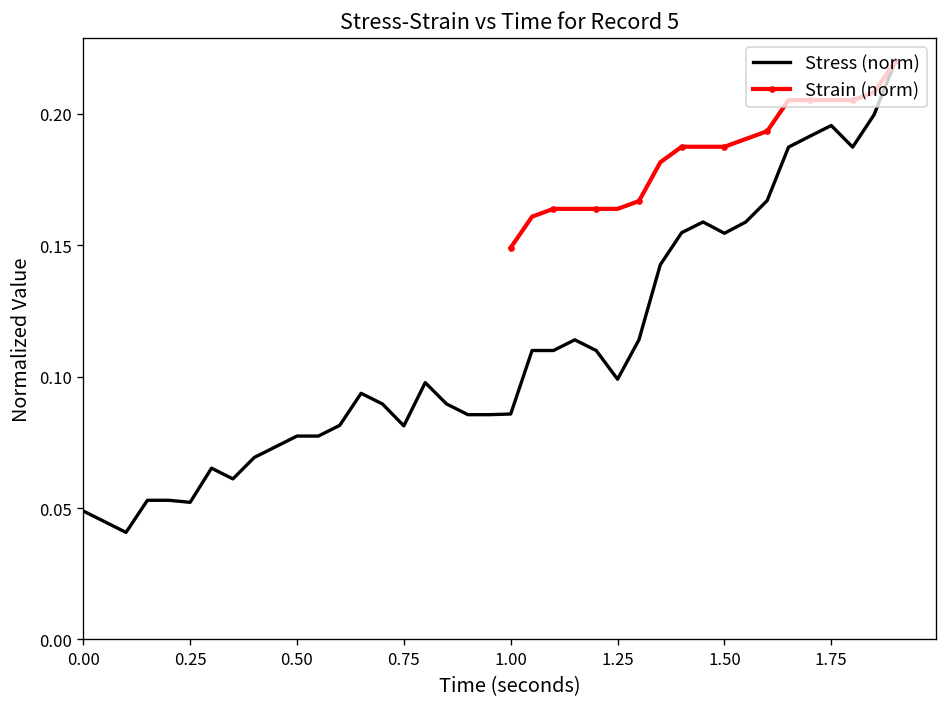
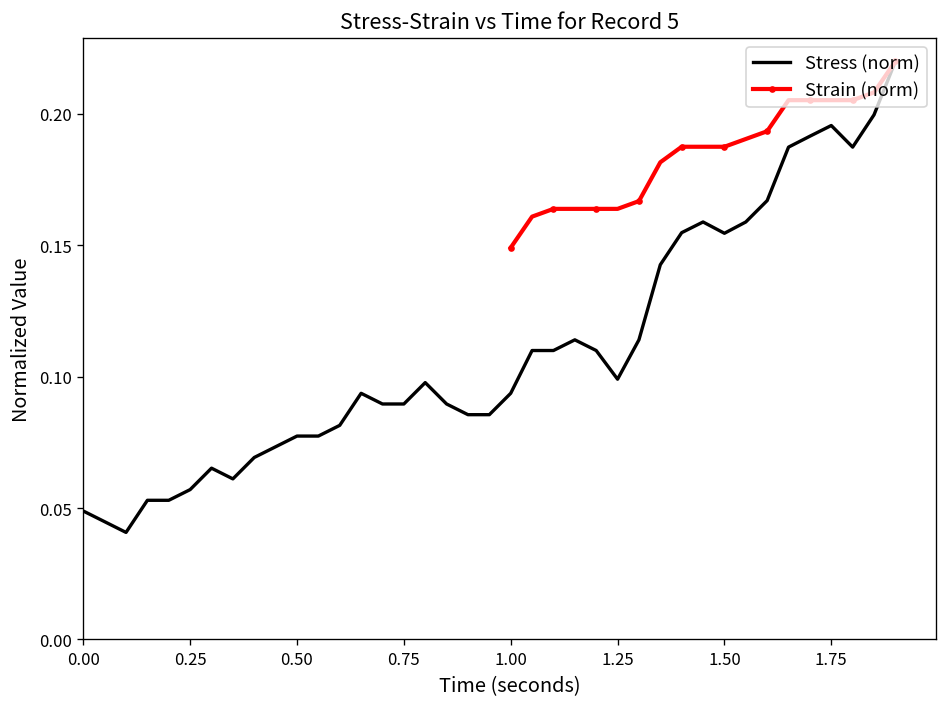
Stress (norm), 0.25: 0.052 -> 0.057
Stress (norm), 0.75: 0.081 -> 0.090
Stress (norm), 1.00: 0.086 -> 0.094
